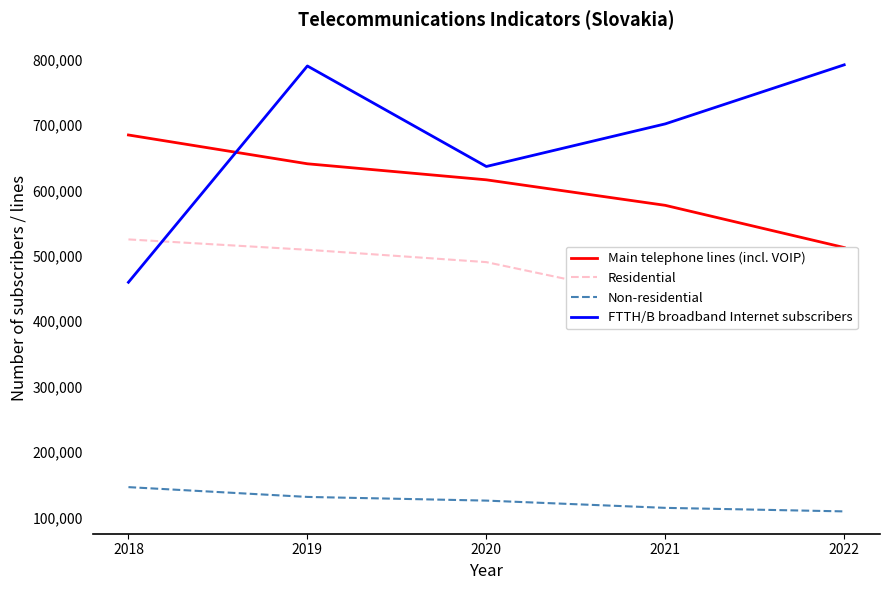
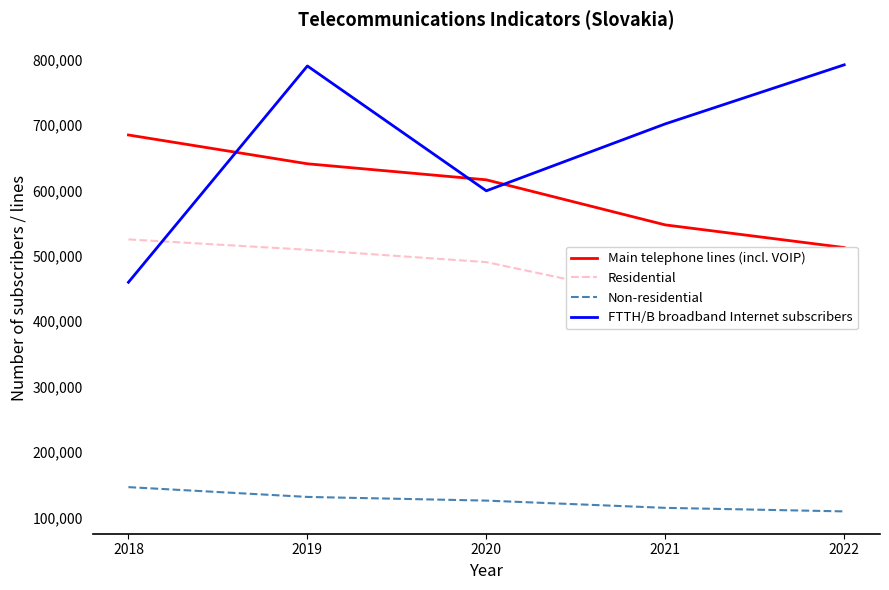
FTTH/B broadband Internet subscribers, 2020: 640,000 -> 600,000
Main telephone lines (incl. VOIP), 2021: 580,000 -> 550,000
